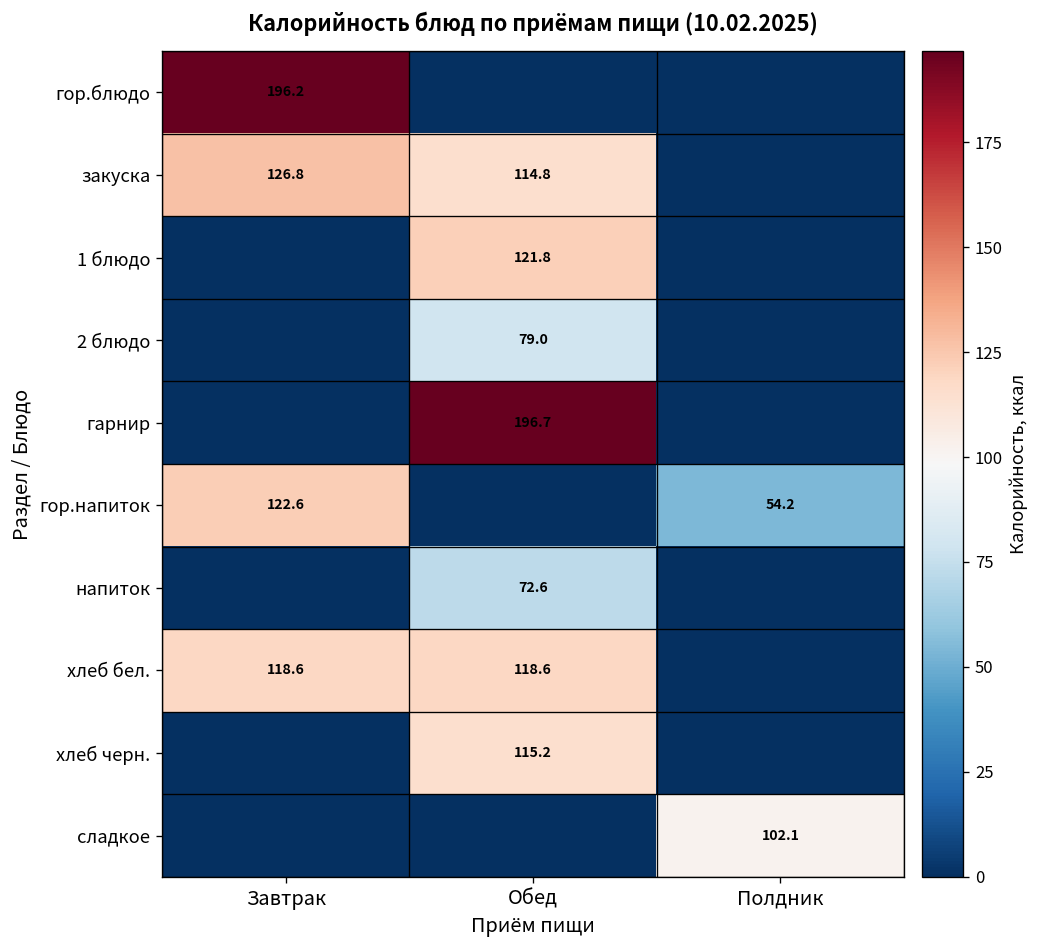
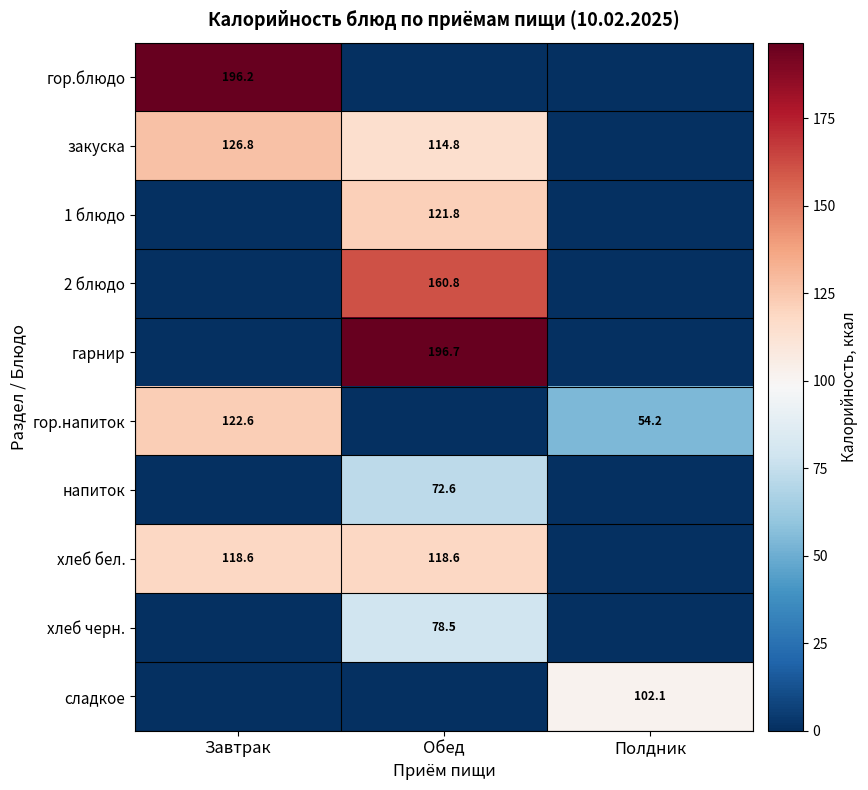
2 блюдо, Обед: 79.0 -> 160.8
хлеб черн., Обед: 115.2 -> 78.5
